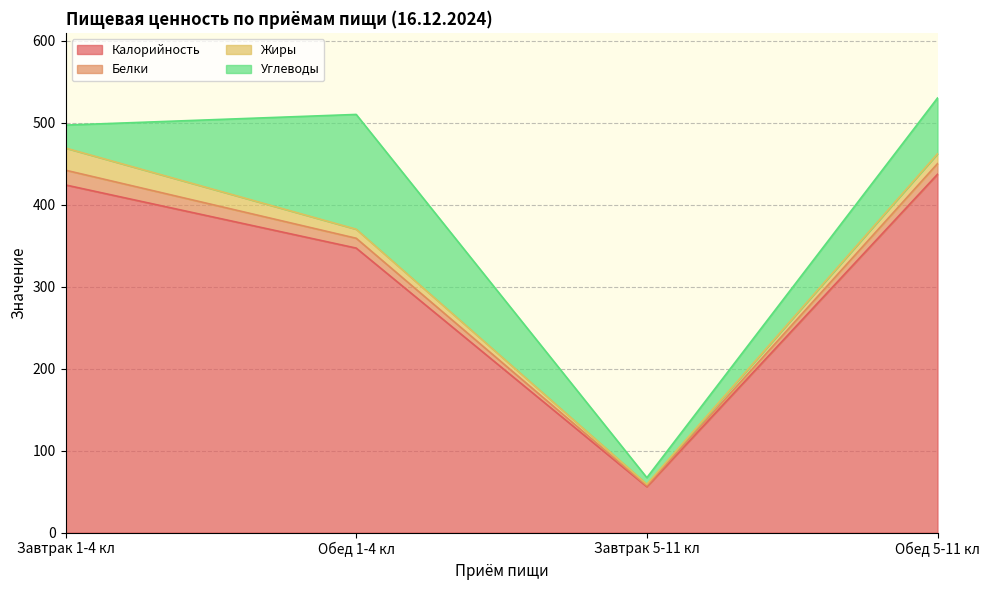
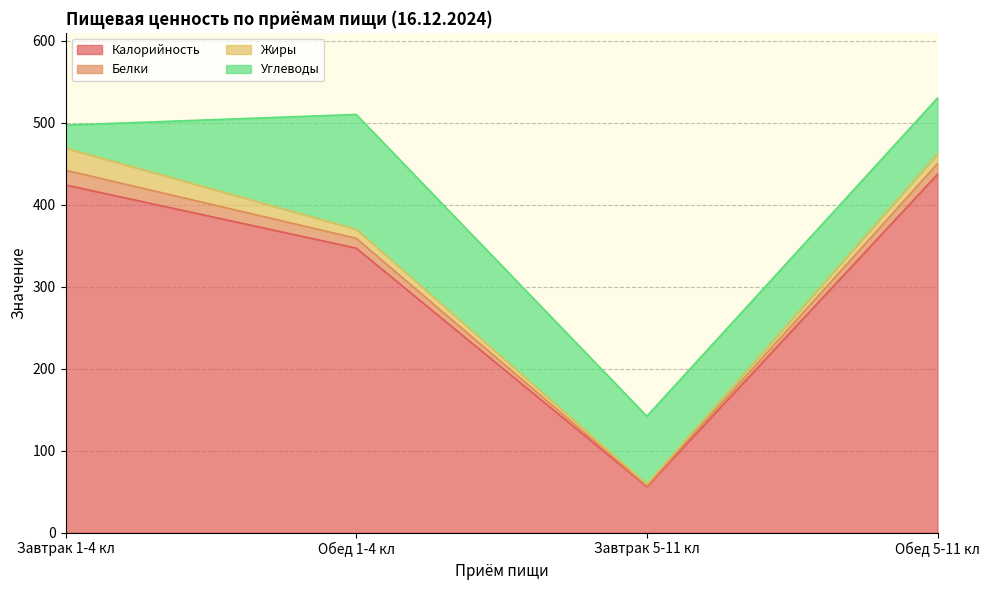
Углеводы, Завтрак 5-11 кл: 10 -> 80
